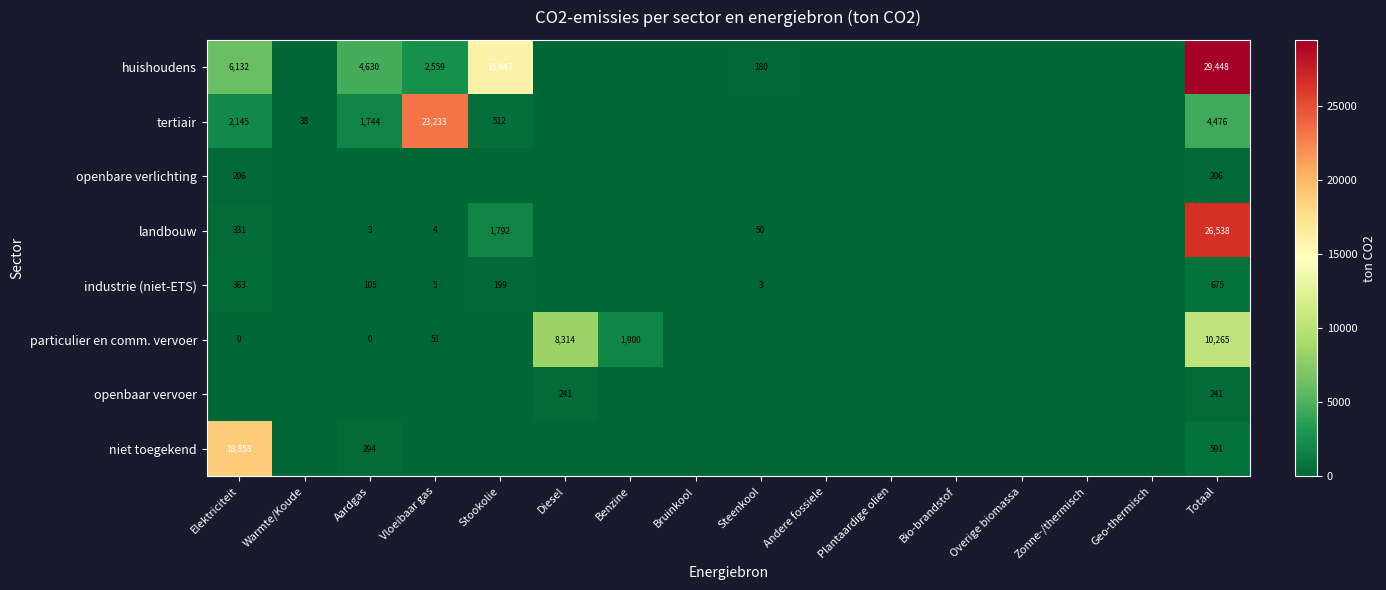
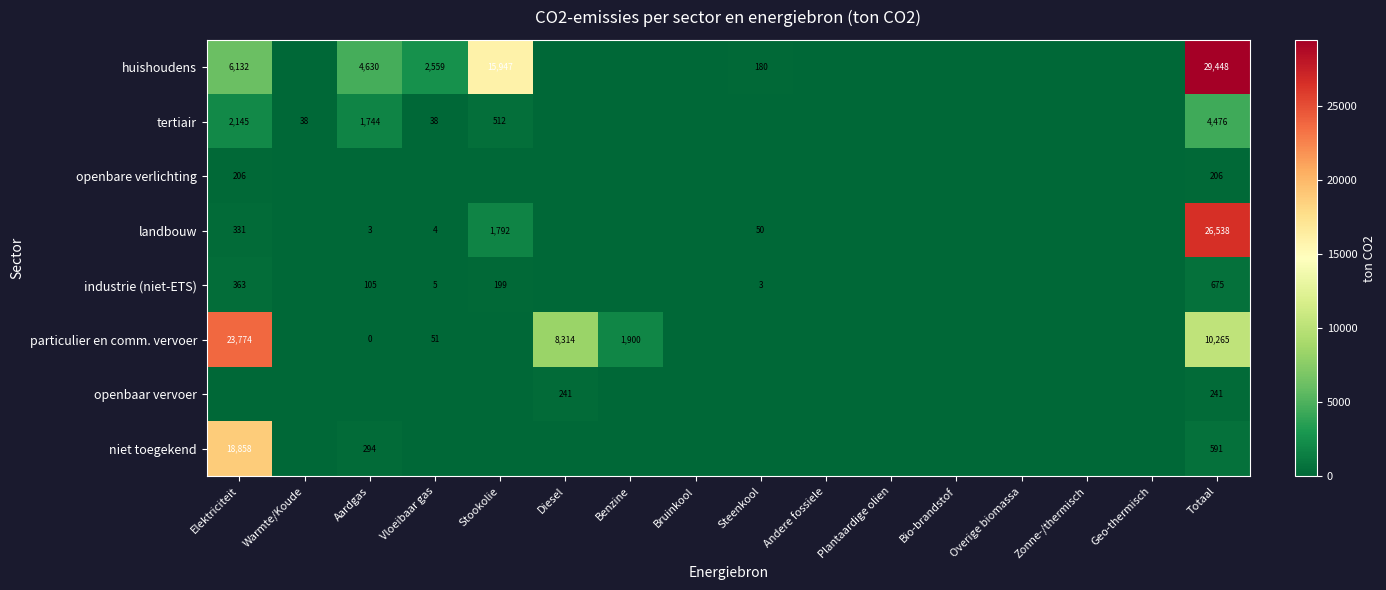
tertiair, Vloeibaar gas: 23,233 -> 38
particulier en comm. vervoer, Elektriciteit: 0 -> 23,774
